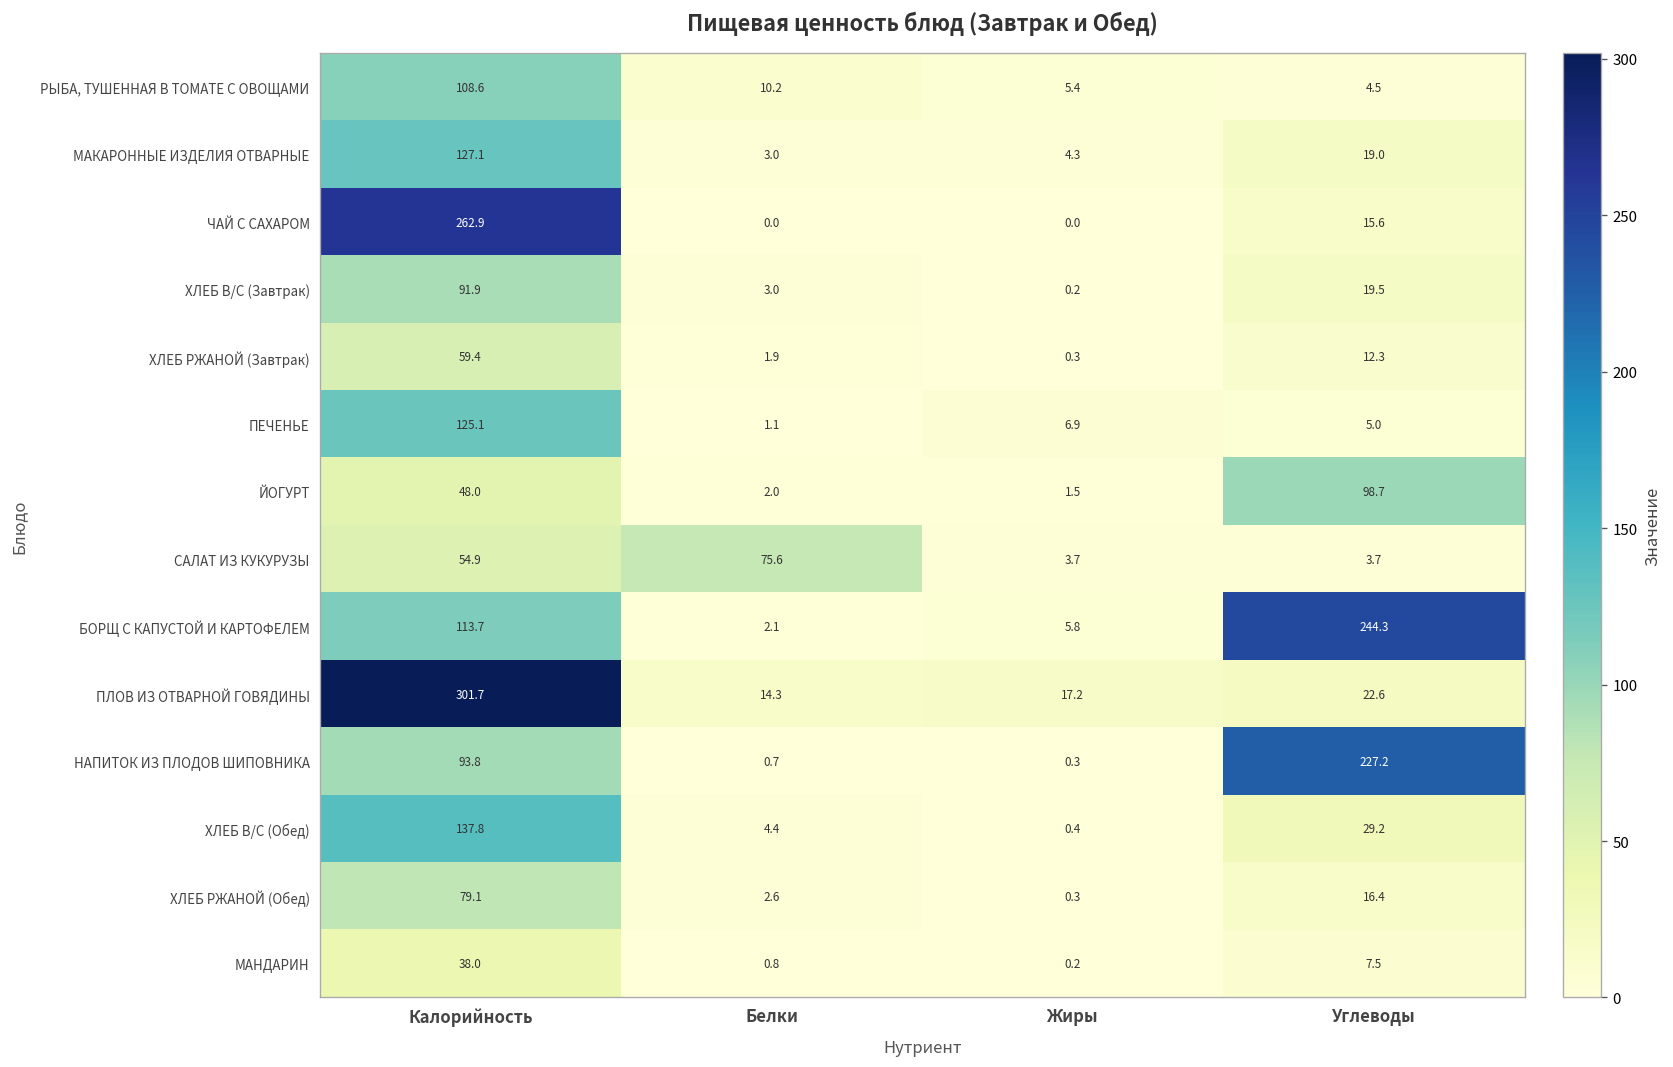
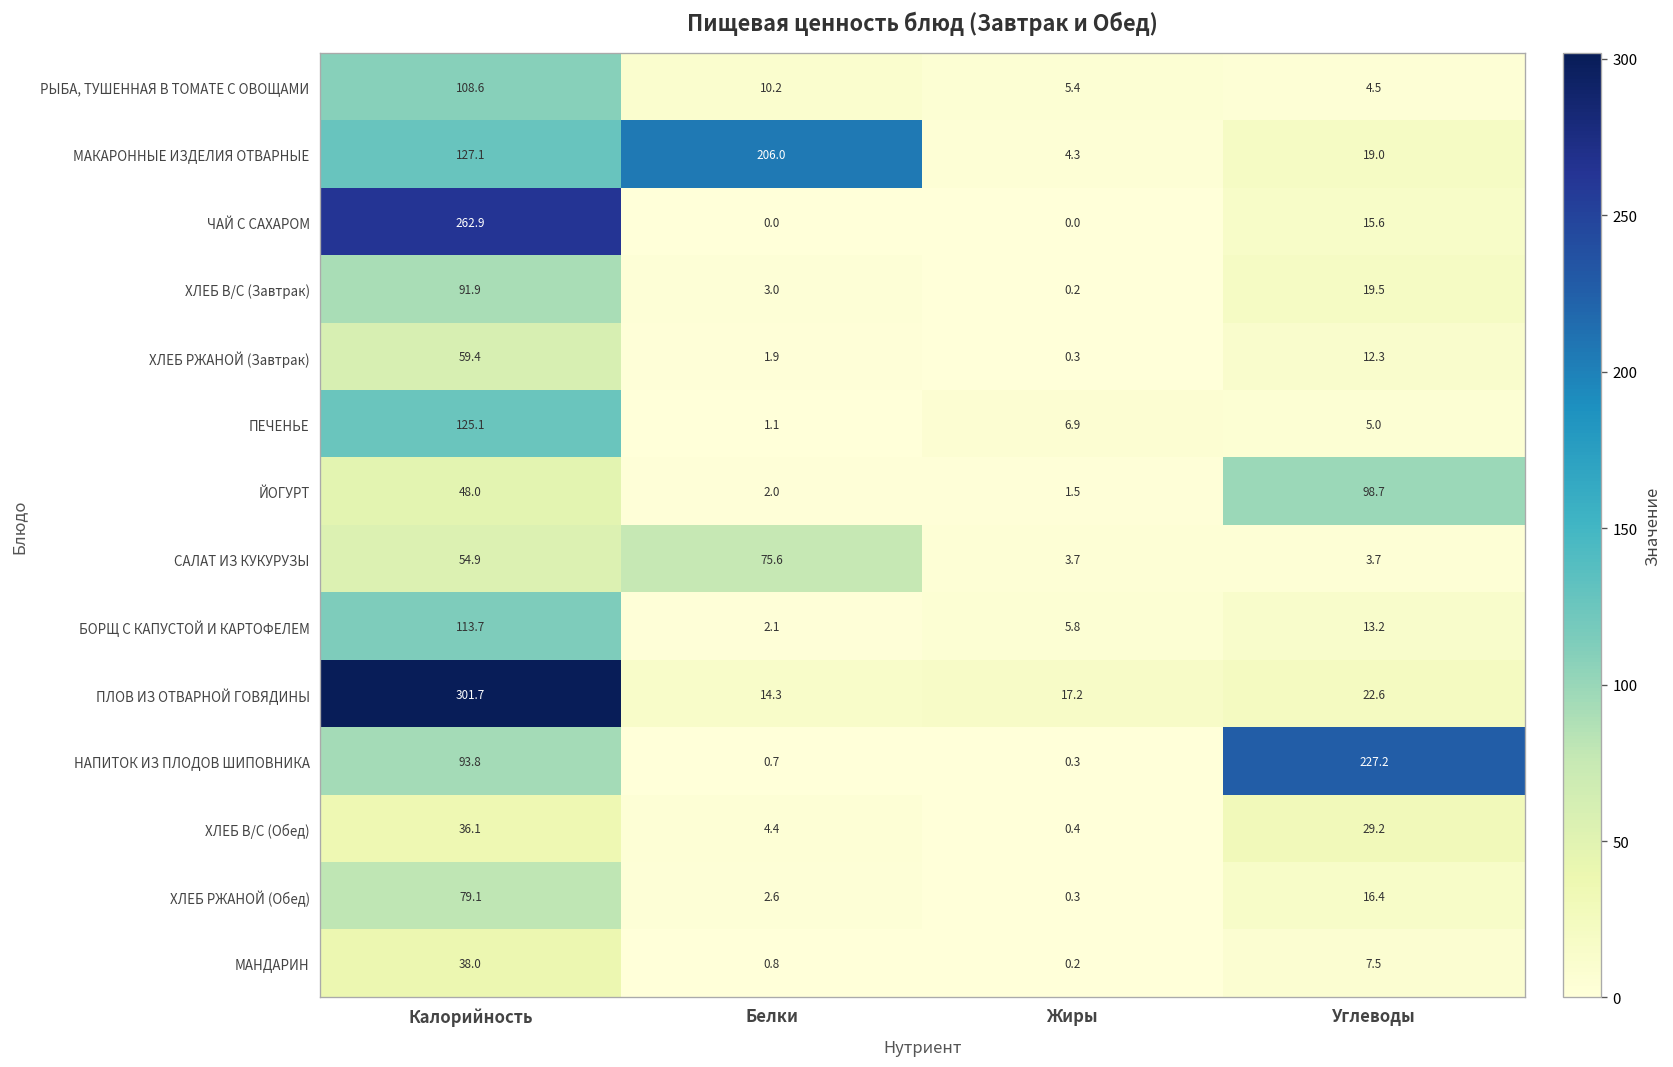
МАКАРОННЫЕ ИЗДЕЛИЯ ОТВАРНЫЕ, Белки: 3.0 -> 206.0
БОРЩ С КАПУСТОЙ И КАРТОФЕЛЕМ, Углеводы: 244.3 -> 13.2
ХЛЕБ В/С (Обед), Калорийность: 137.8 -> 36.1
